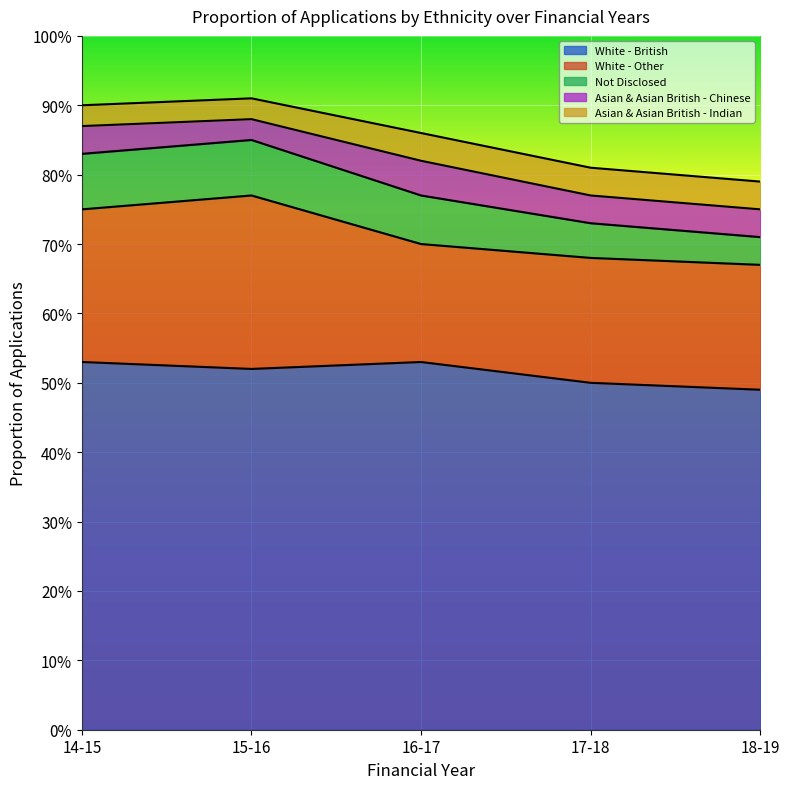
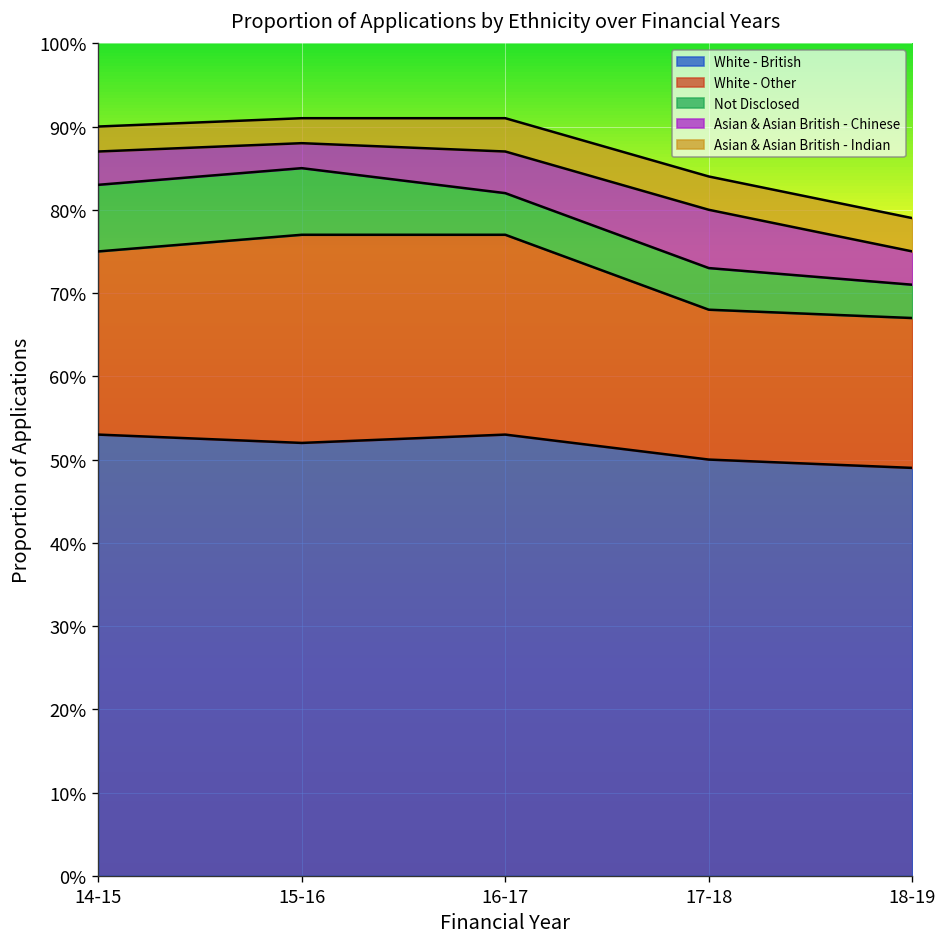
White - Other, 16-17: 17% -> 24%
Not Disclosed, 16-17: 7% -> 5%
Asian & Asian British - Chinese, 17-18: 4% -> 7%
